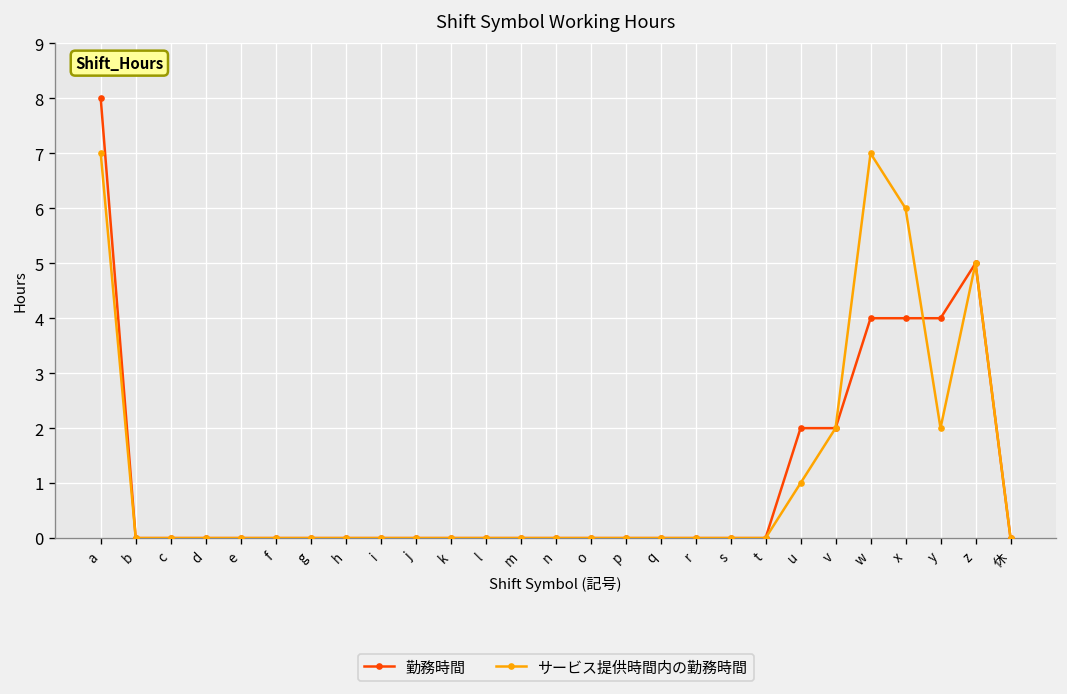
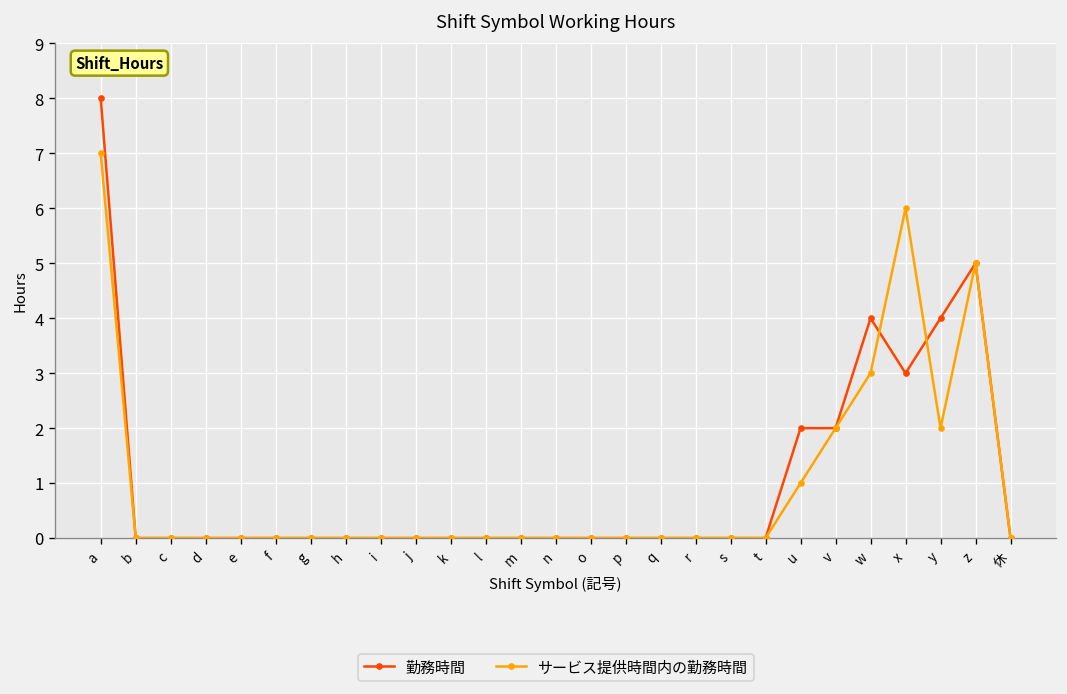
サービス提供時間内の勤務時間, w: 7 -> 3
勤務時間, x: 4 -> 3
